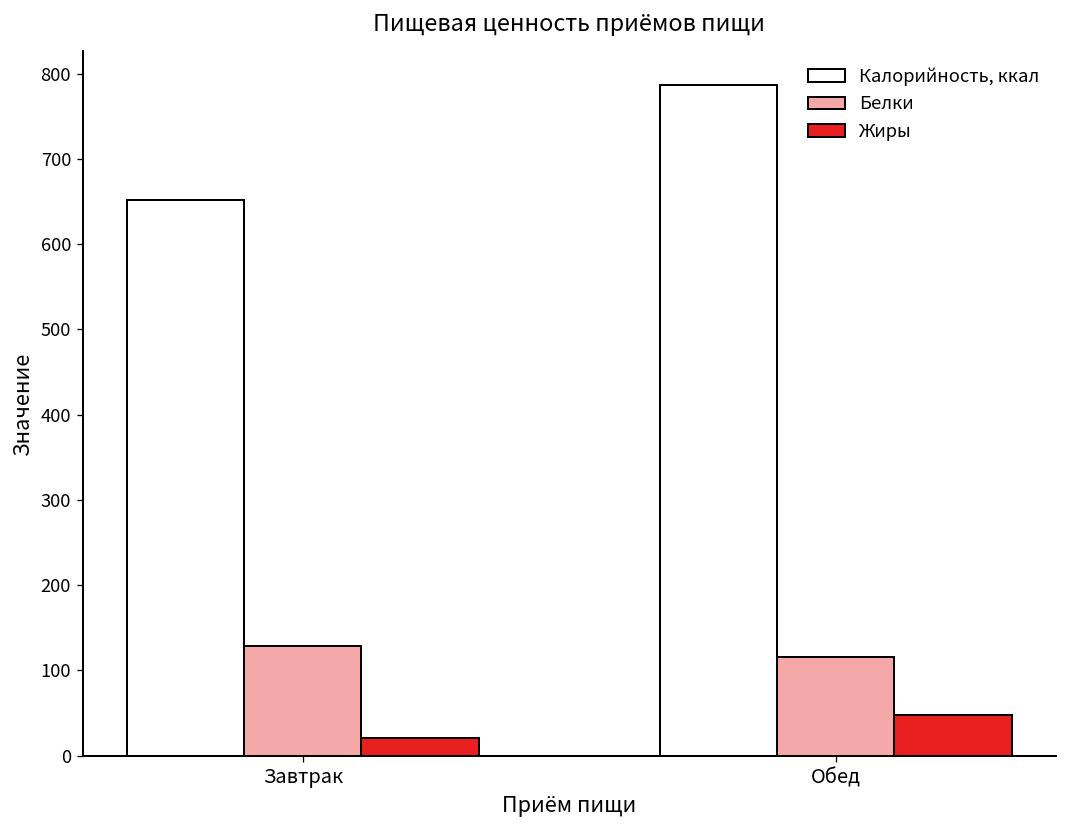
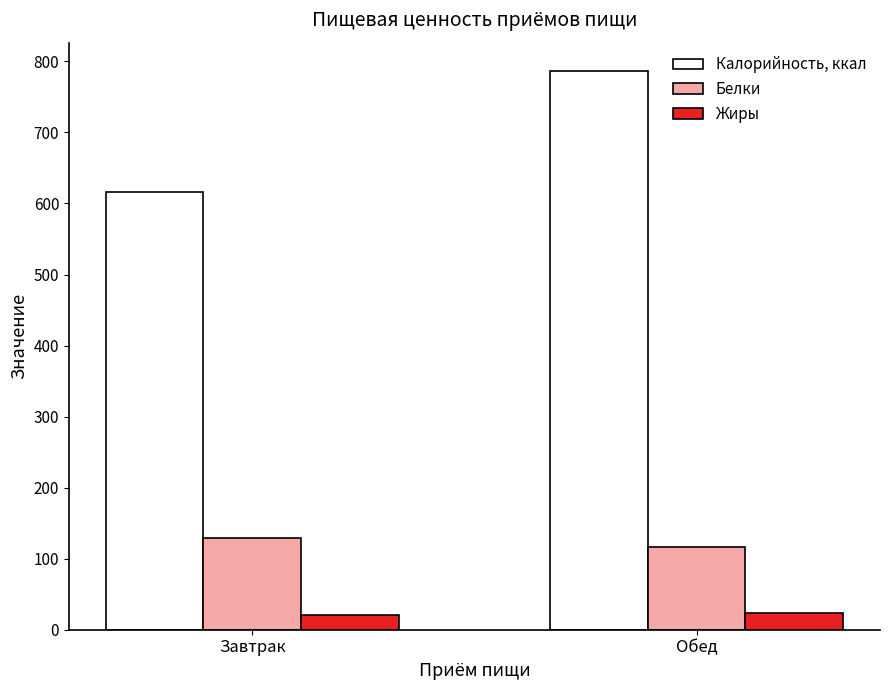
Калорийность, ккал, Завтрак: 650 -> 620
Жиры, Обед: 50 -> 20
